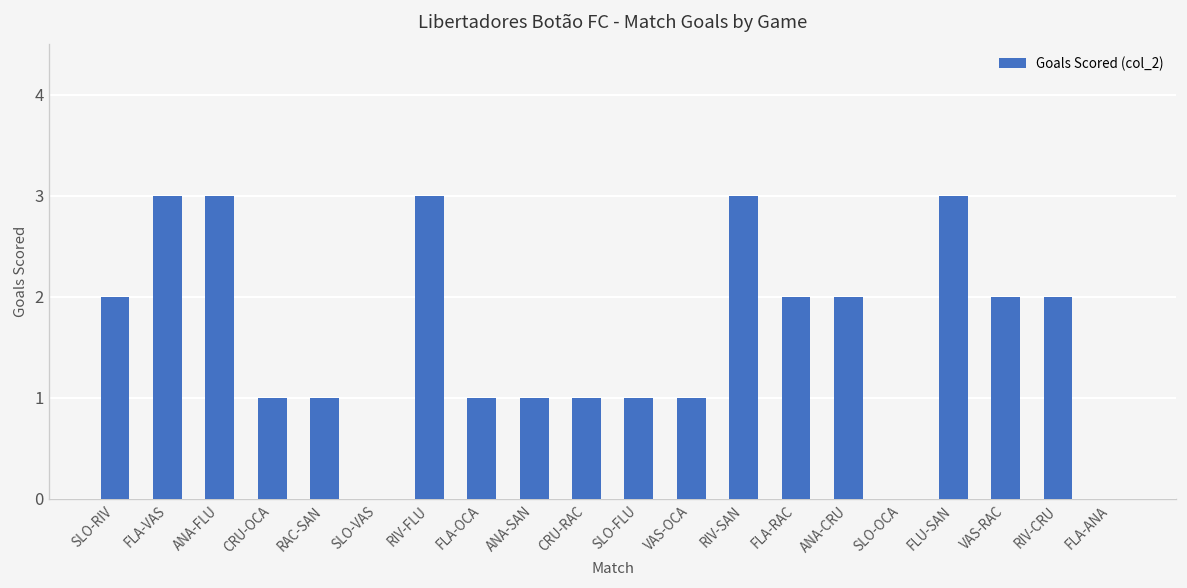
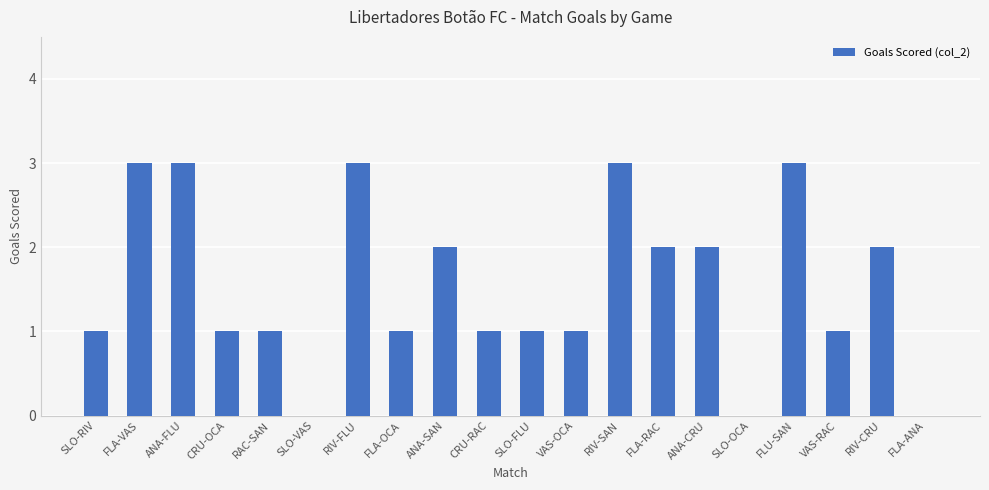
SLO-RIV: 2 -> 1
ANA-SAN: 1 -> 2
VAS-RAC: 2 -> 1
